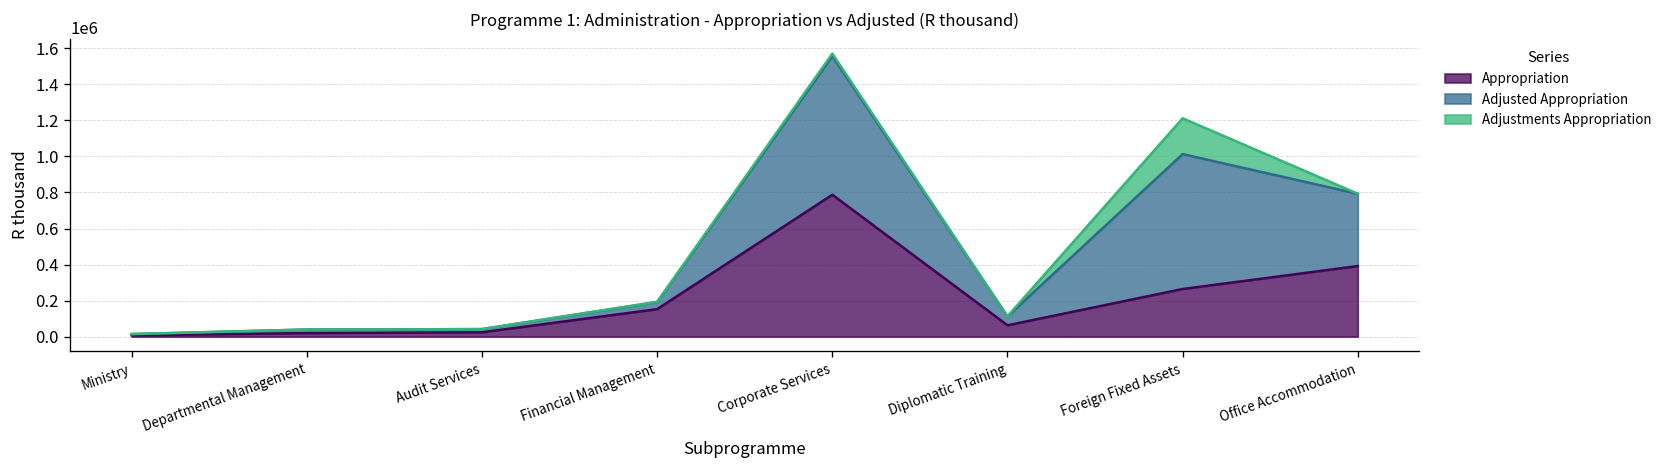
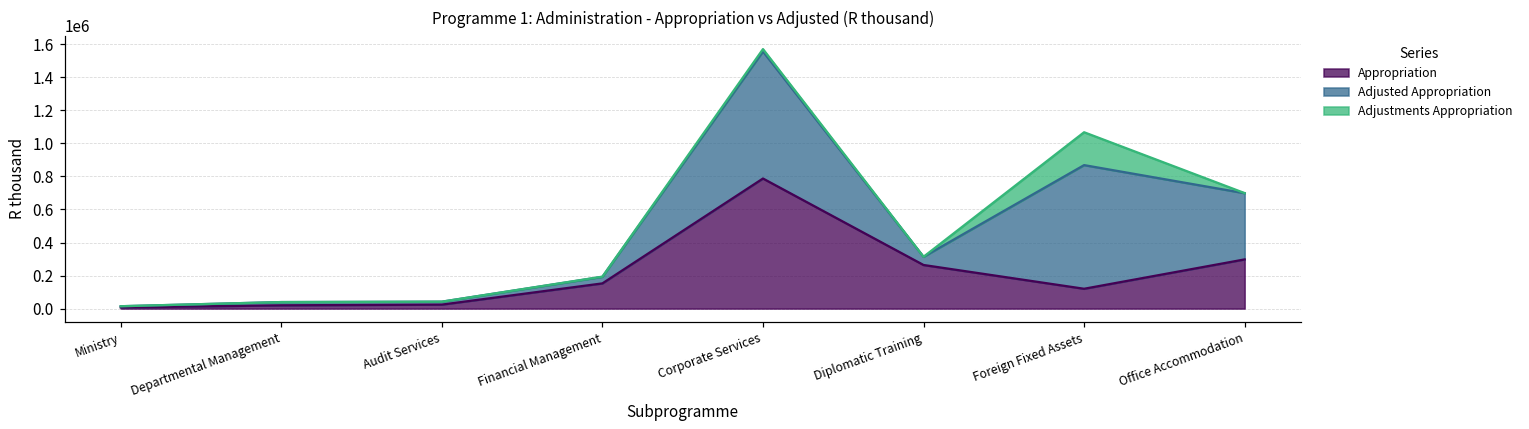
Appropriation, Diplomatic Training: 60000 -> 260000
Appropriation, Foreign Fixed Assets: 260000 -> 120000
Appropriation, Office Accommodation: 390000 -> 300000
